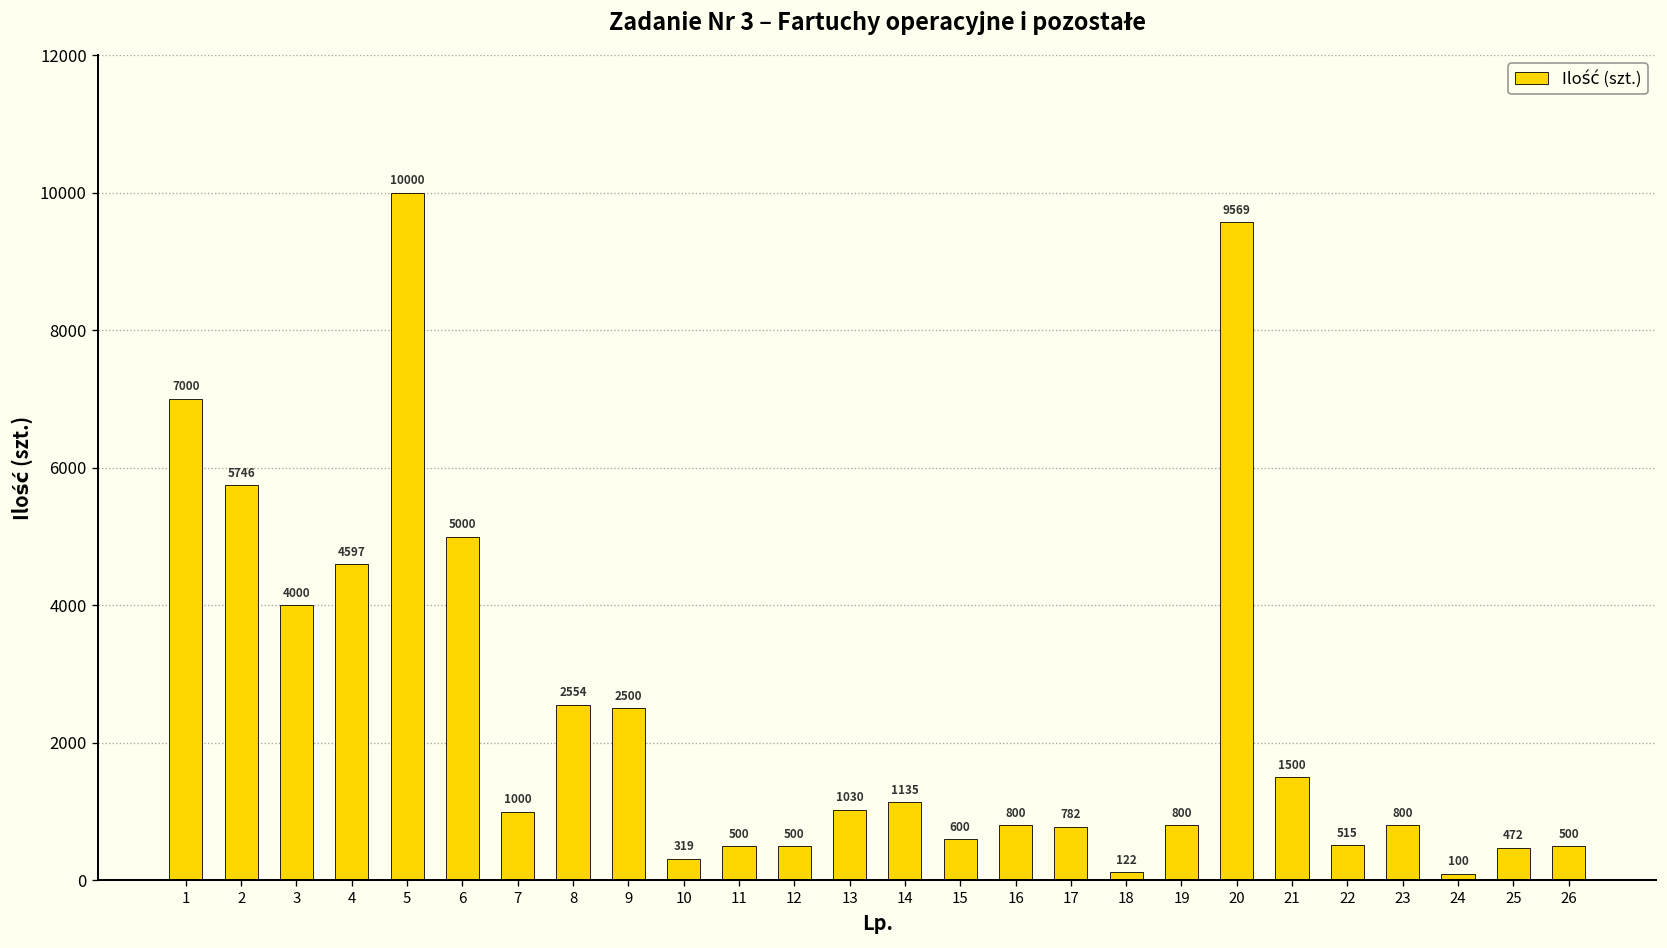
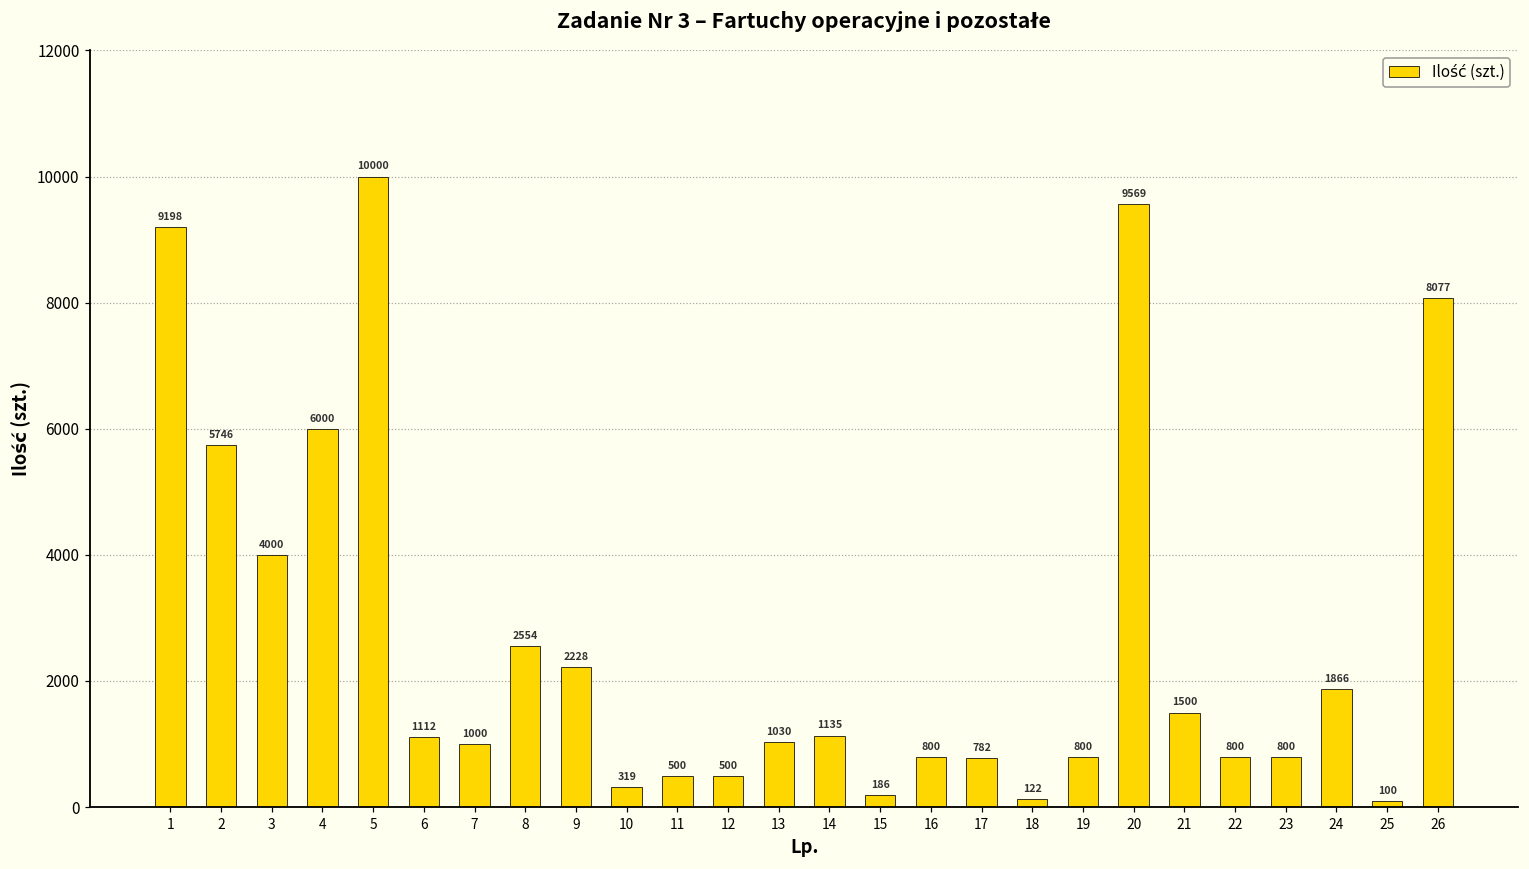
1: 7000 -> 9198
4: 4597 -> 6000
6: 5000 -> 1112
9: 2500 -> 2228
15: 600 -> 186
22: 515 -> 800
24: 100 -> 1866
25: 472 -> 100
26: 500 -> 8077
